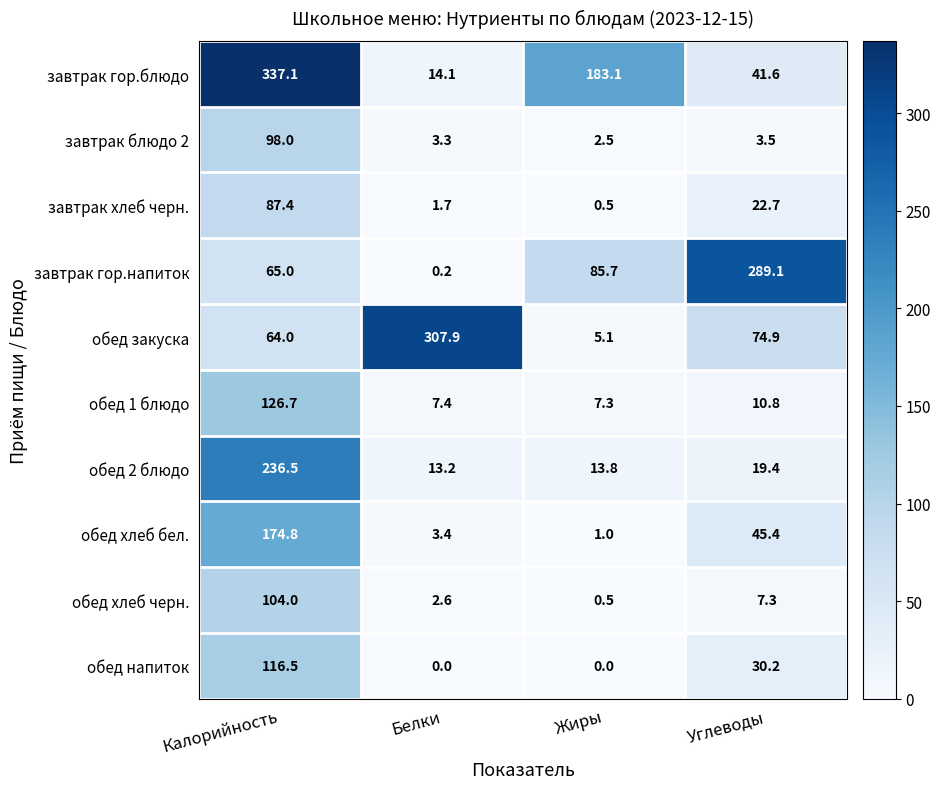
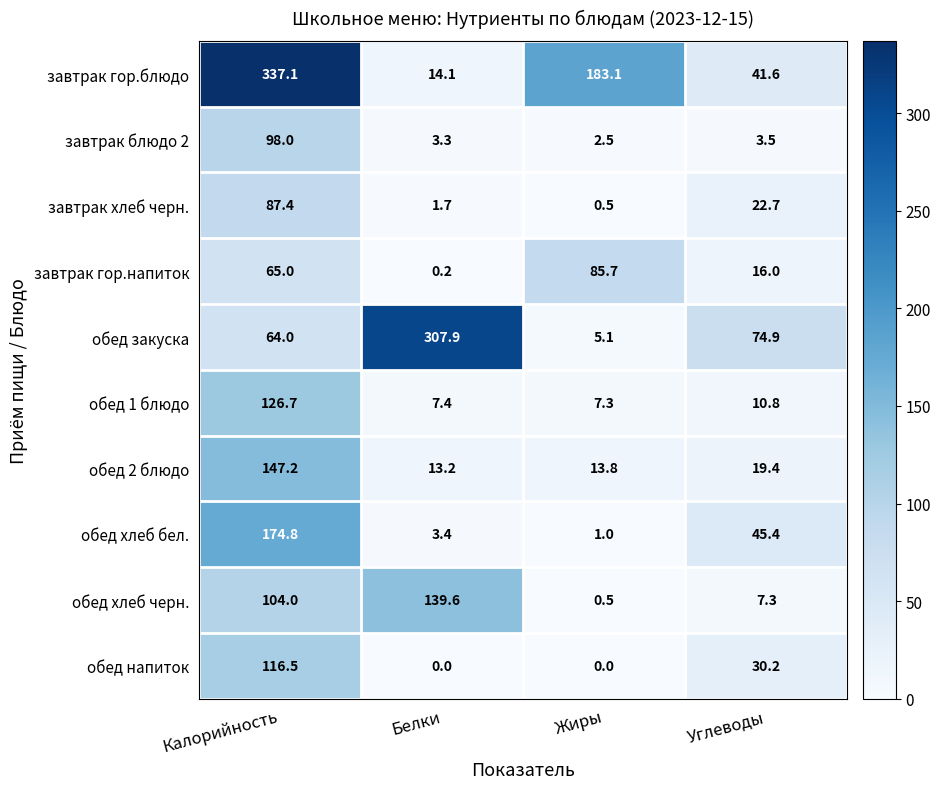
завтрак гор.напиток, Углеводы: 289.1 -> 16.0
обед 2 блюдо, Калорийность: 236.5 -> 147.2
обед хлеб черн., Белки: 2.6 -> 139.6
